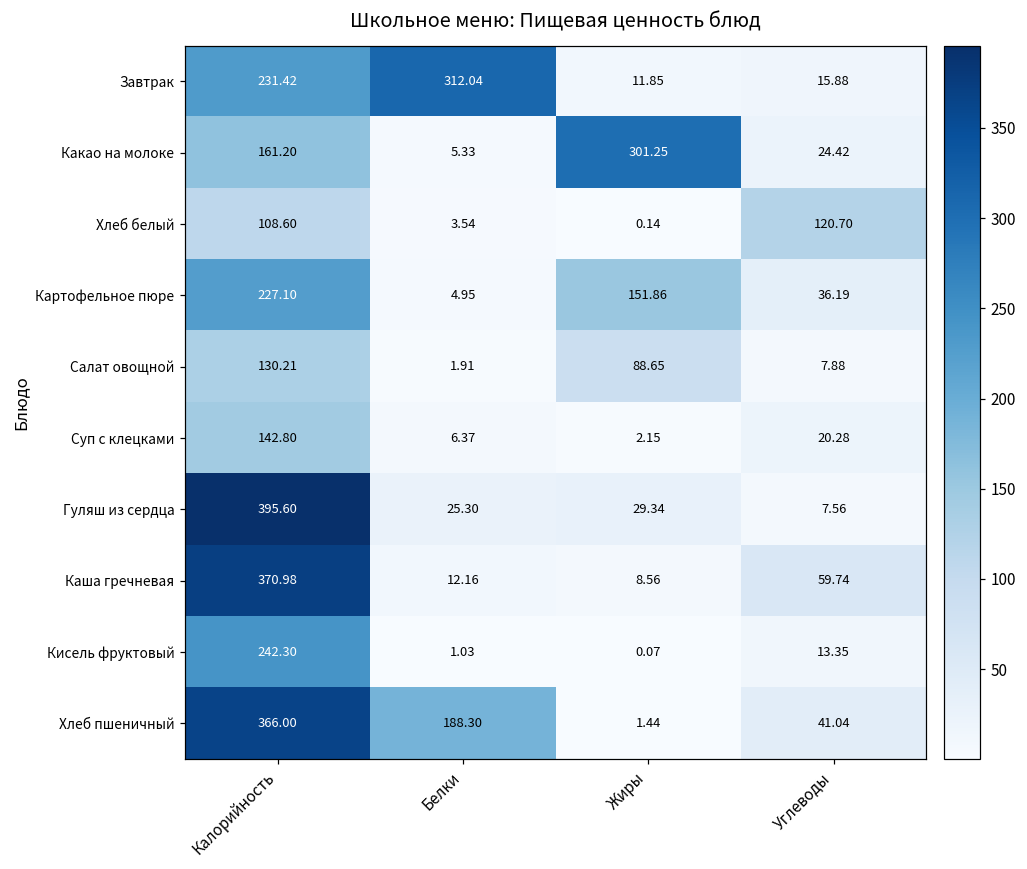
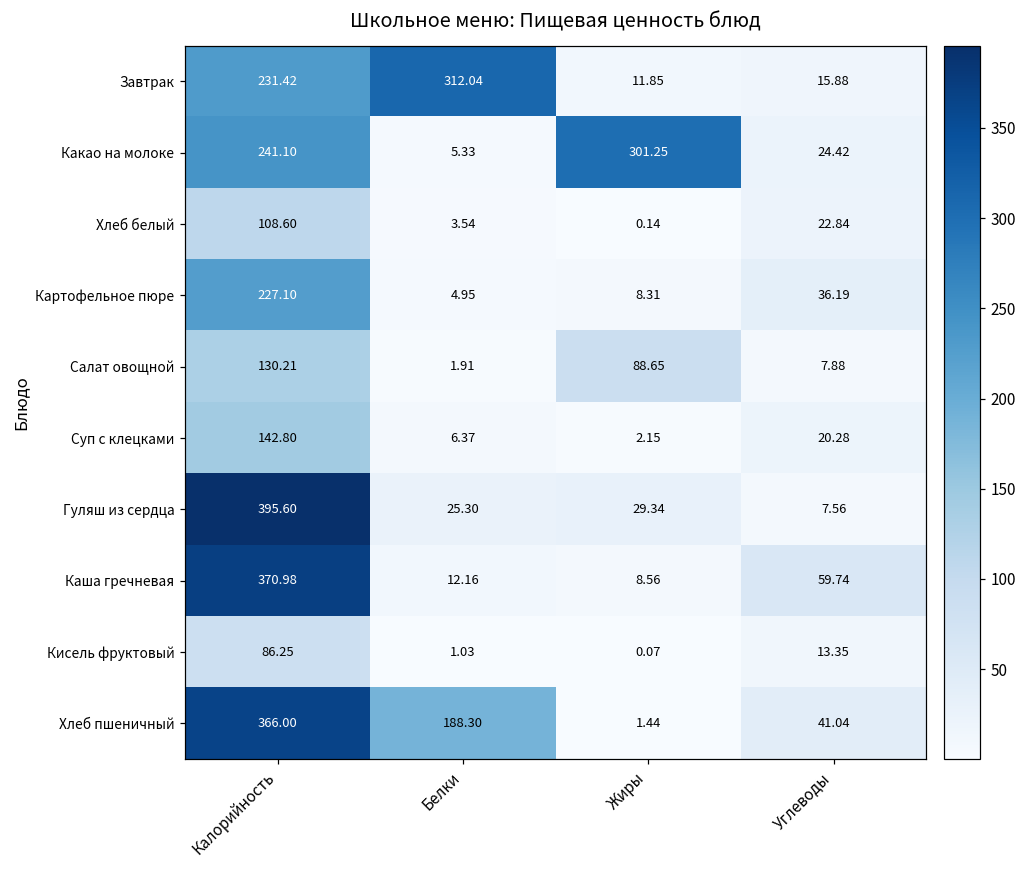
Какао на молоке, Калорийность: 161.20 -> 241.10
Хлеб белый, Углеводы: 120.70 -> 22.84
Картофельное пюре, Жиры: 151.86 -> 8.31
Кисель фруктовый, Калорийность: 242.30 -> 86.25
